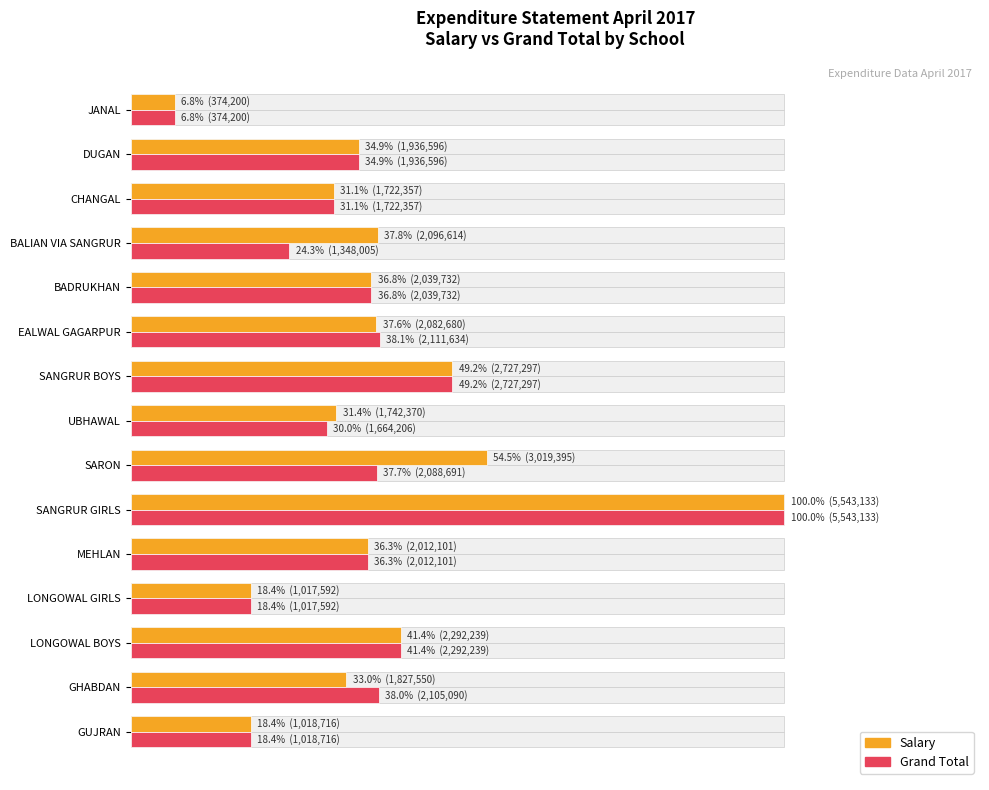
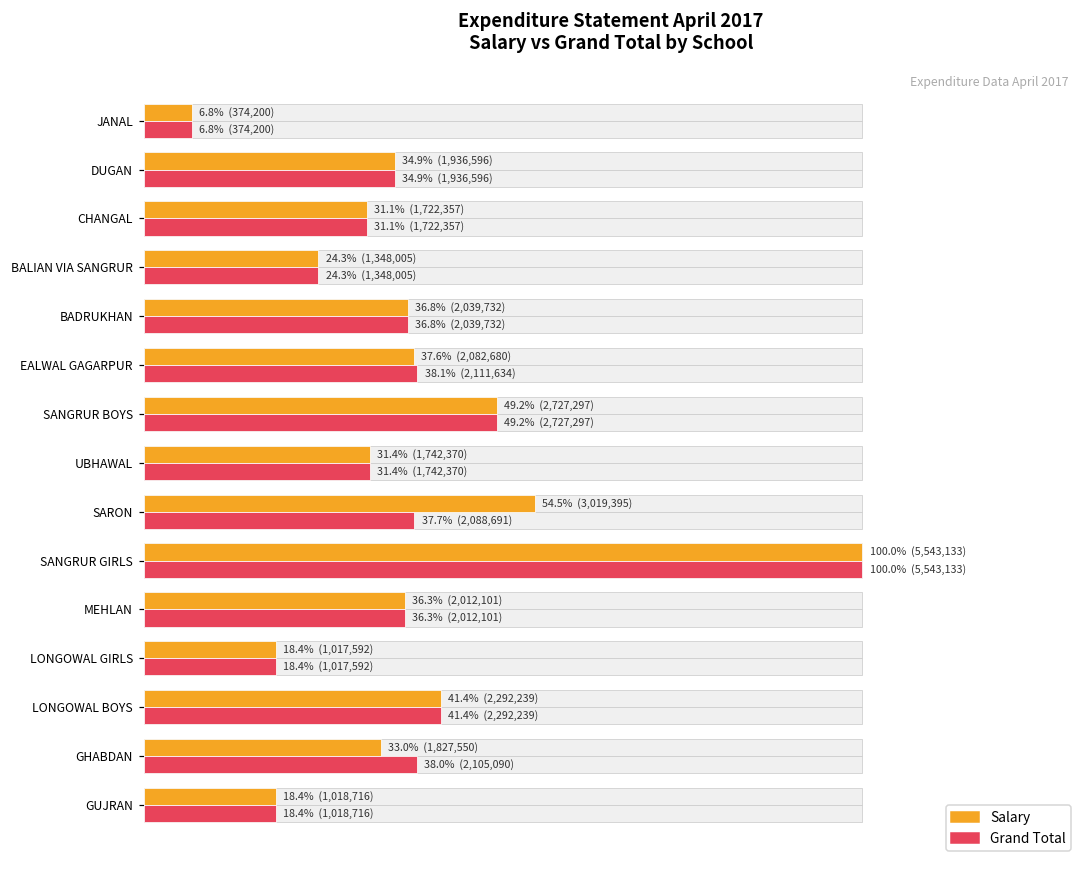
Salary, BALIAN VIA SANGRUR: 37.8% (2,096,614) -> 24.3% (1,348,005)
Grand Total, UBHAWAL: 30.0% (1,664,206) -> 31.4% (1,742,370)
